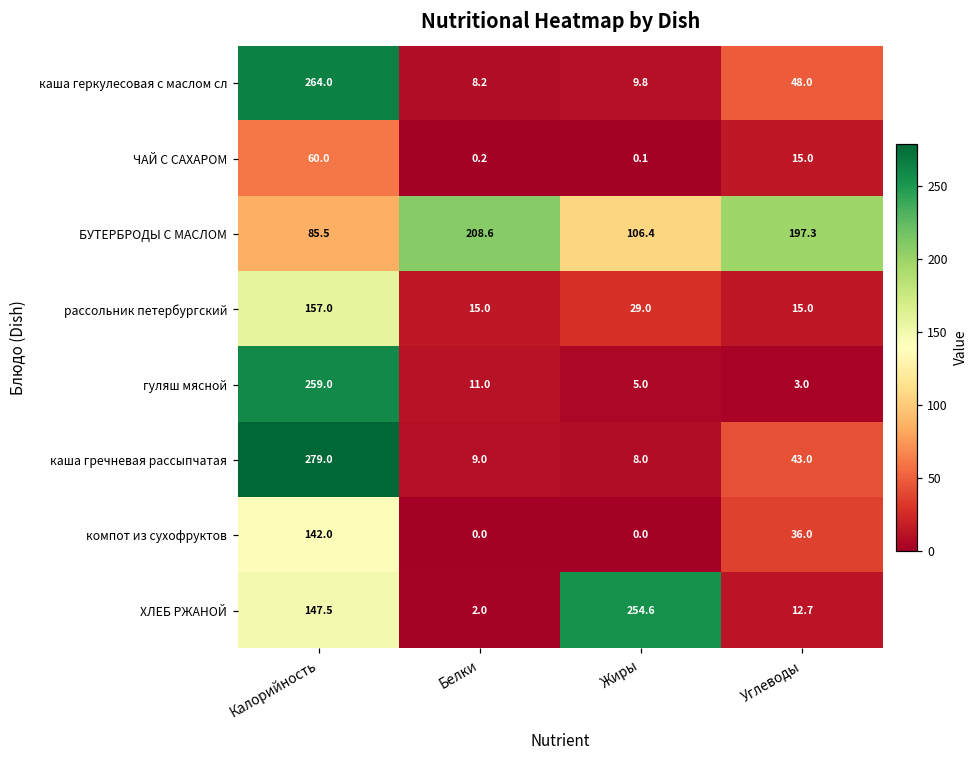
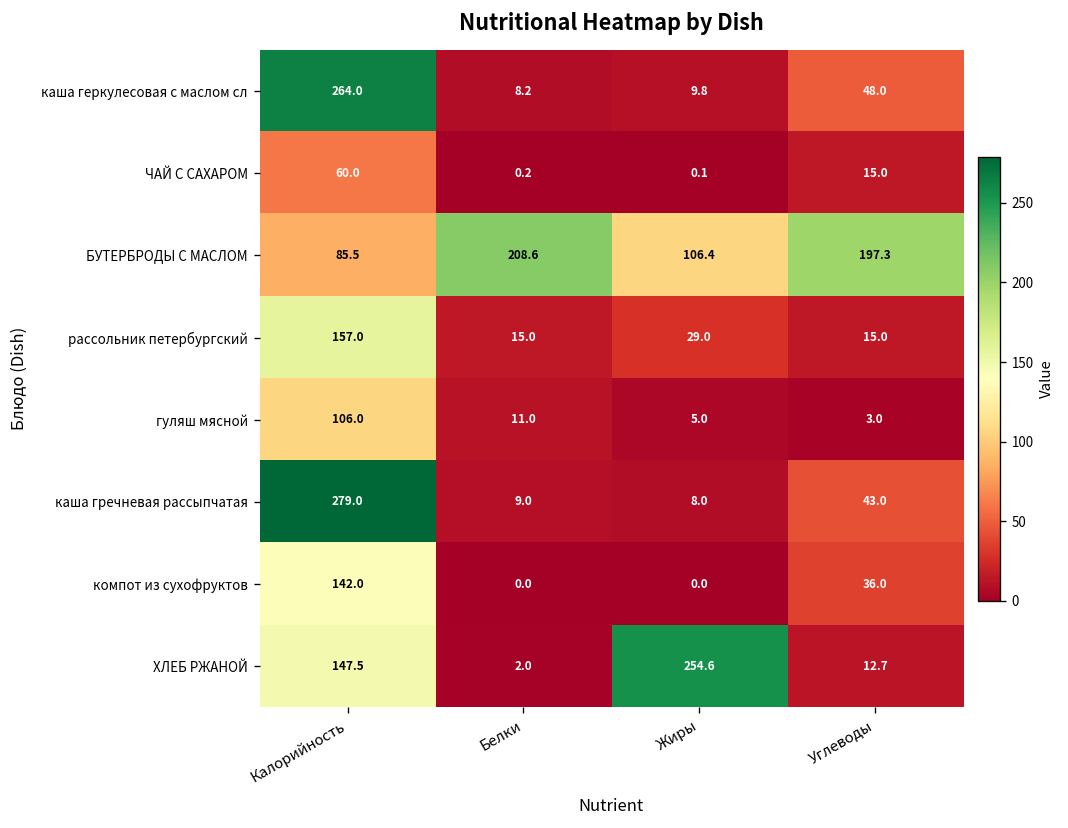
гуляш мясной, Калорийность: 259.0 -> 106.0
